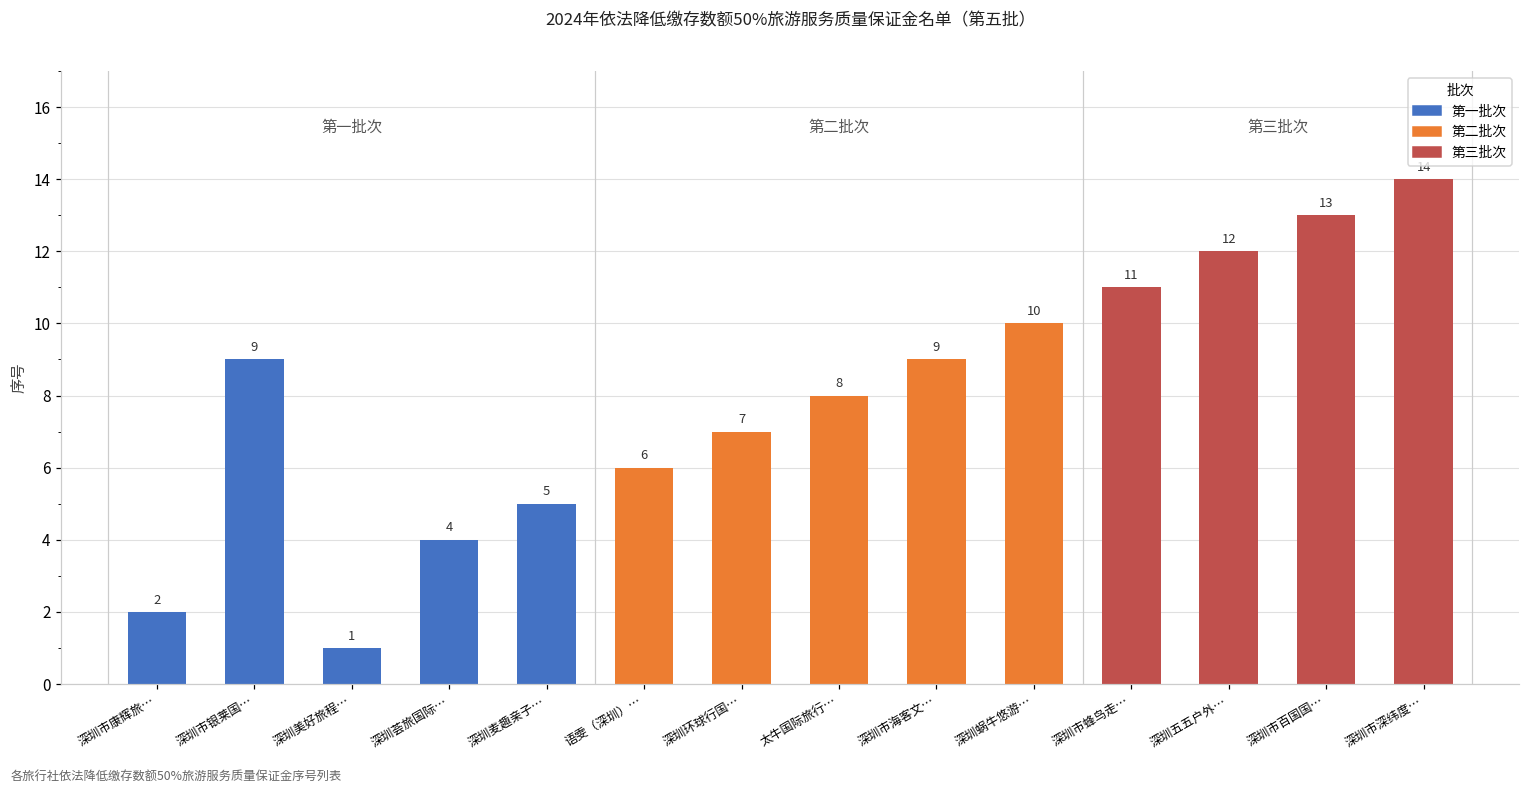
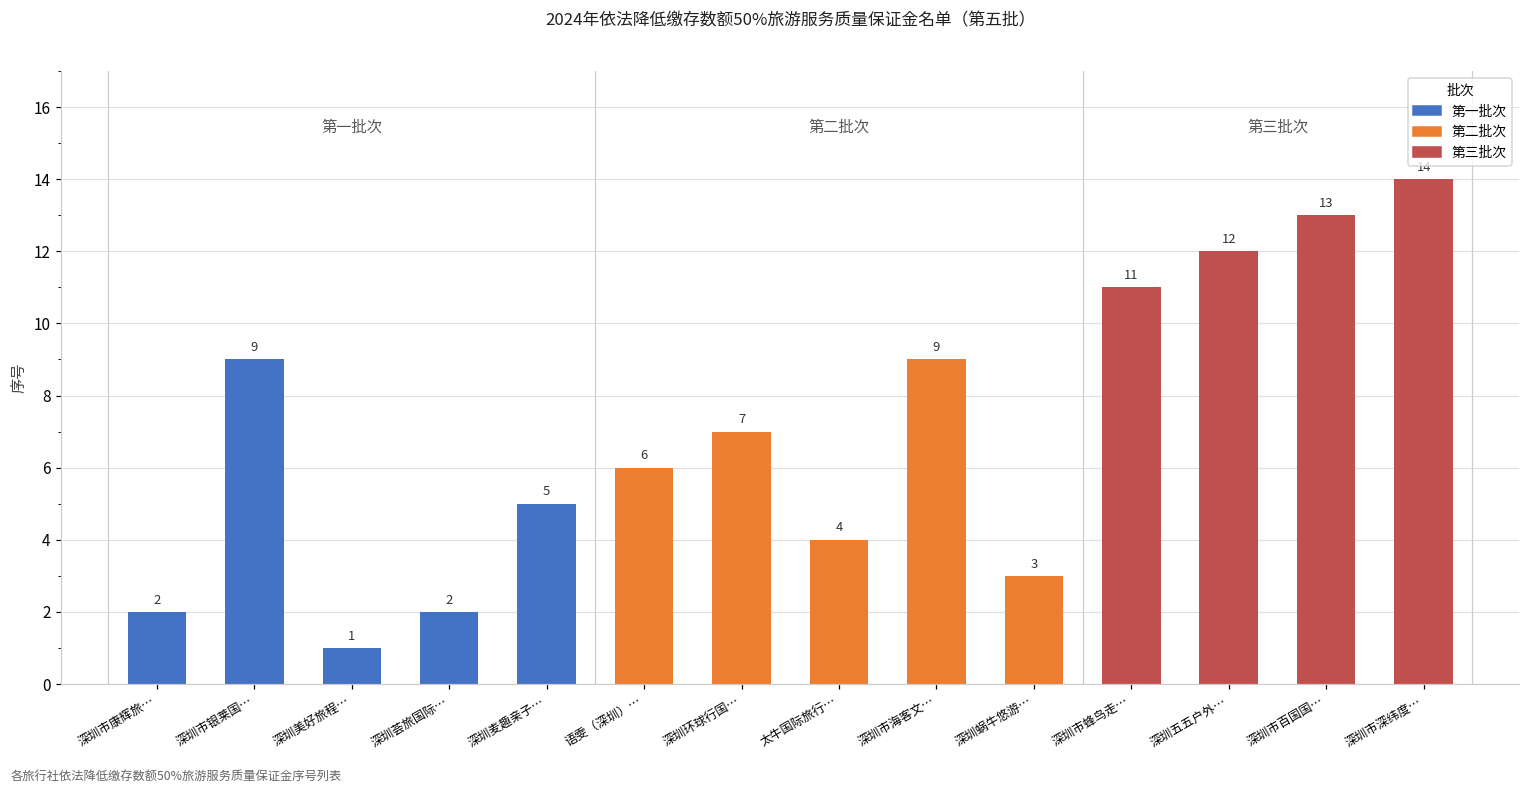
深圳荟旅国际…: 4 -> 2
太牛国际旅行…: 8 -> 4
深圳蜗牛悠游…: 10 -> 3
